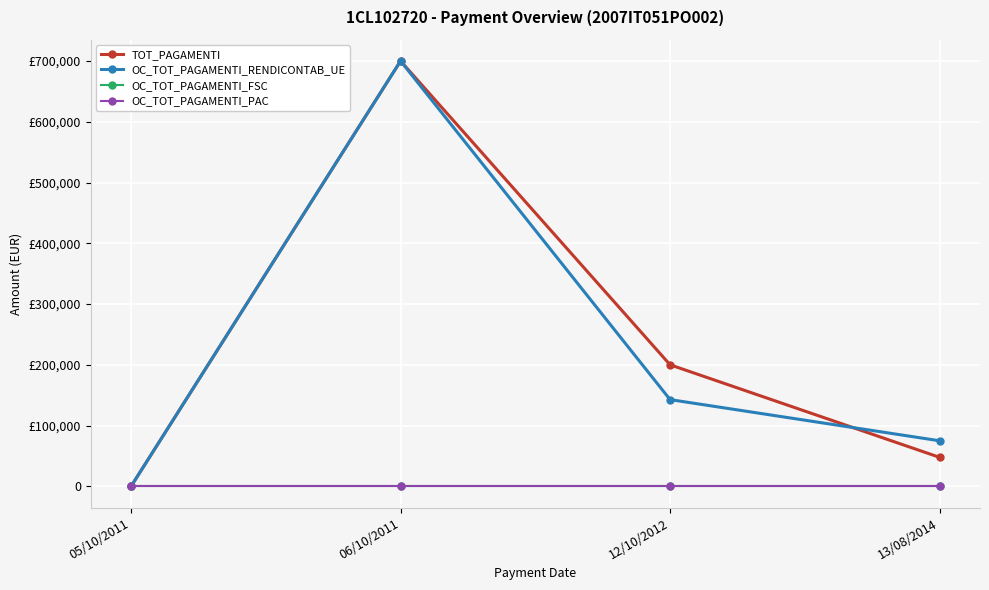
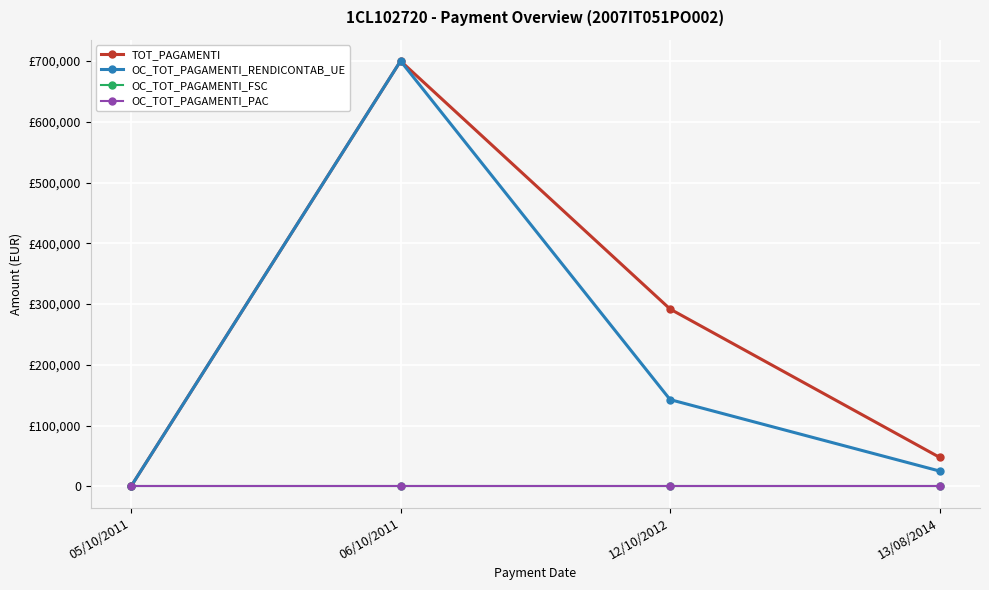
TOT_PAGAMENTI, 12/10/2012: £200,000 -> £290,000
OC_TOT_PAGAMENTI_RENDICONTAB_UE, 13/08/2014: £70,000 -> £30,000
